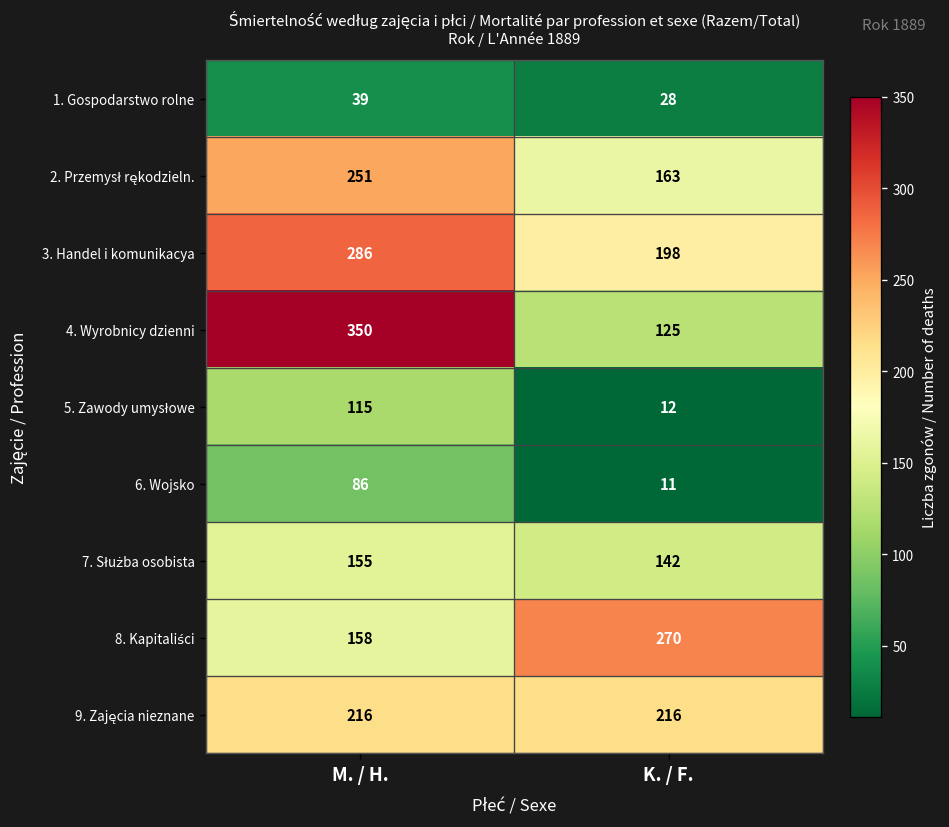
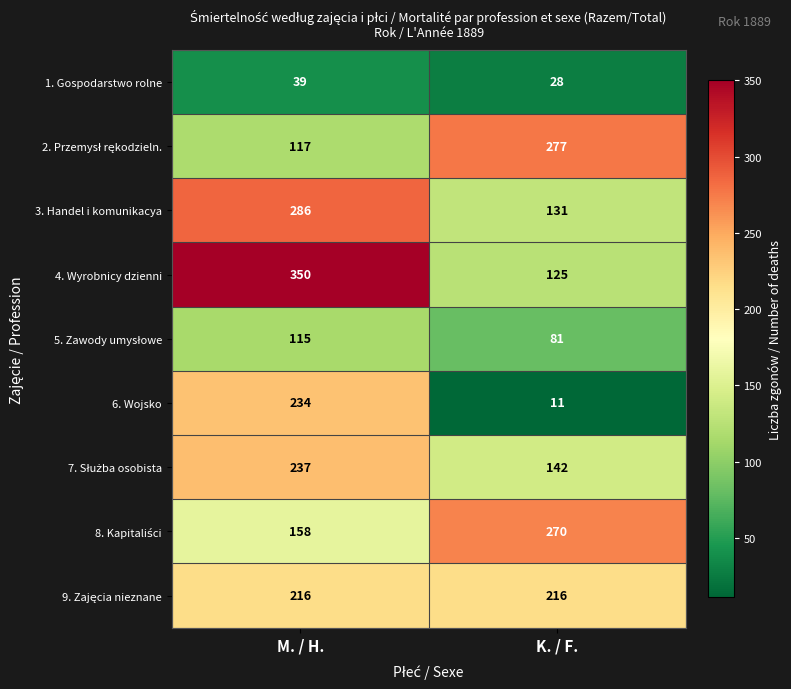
2. Przemysł rękodzieln., M. / H.: 251 -> 117
2. Przemysł rękodzieln., K. / F.: 163 -> 277
3. Handel i komunikacya, K. / F.: 198 -> 131
5. Zawody umysłowe, K. / F.: 12 -> 81
6. Wojsko, M. / H.: 86 -> 234
7. Służba osobista, M. / H.: 155 -> 237
